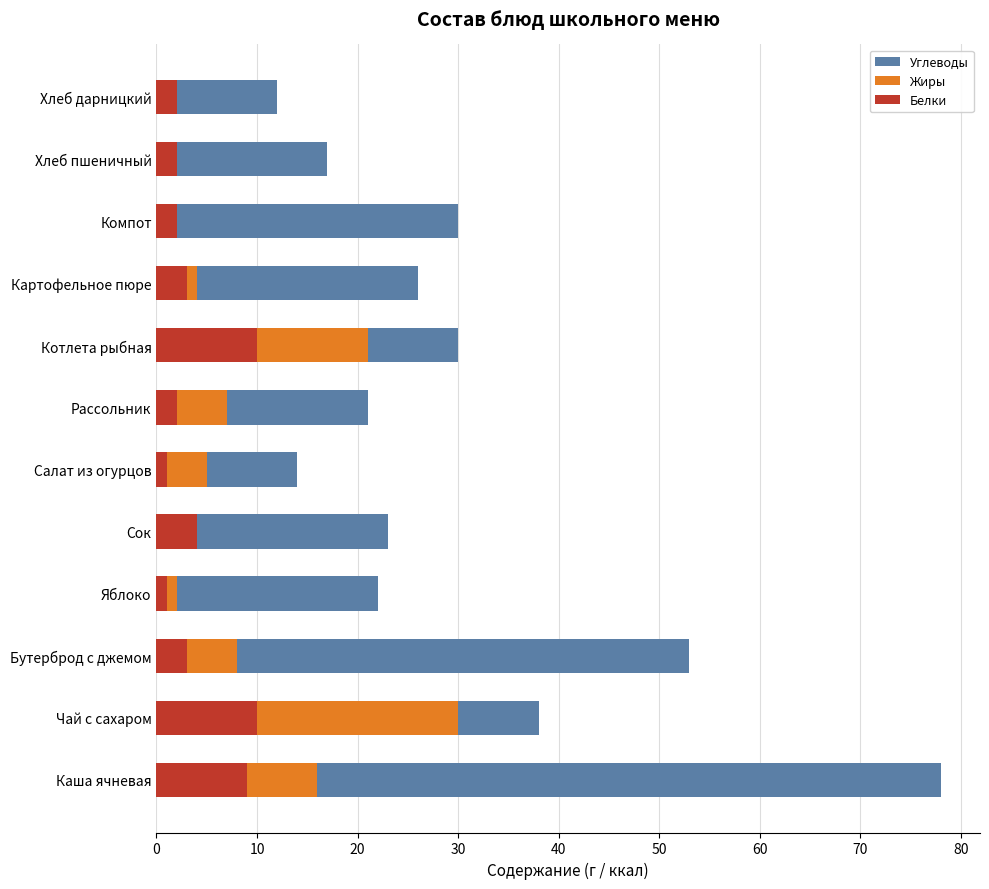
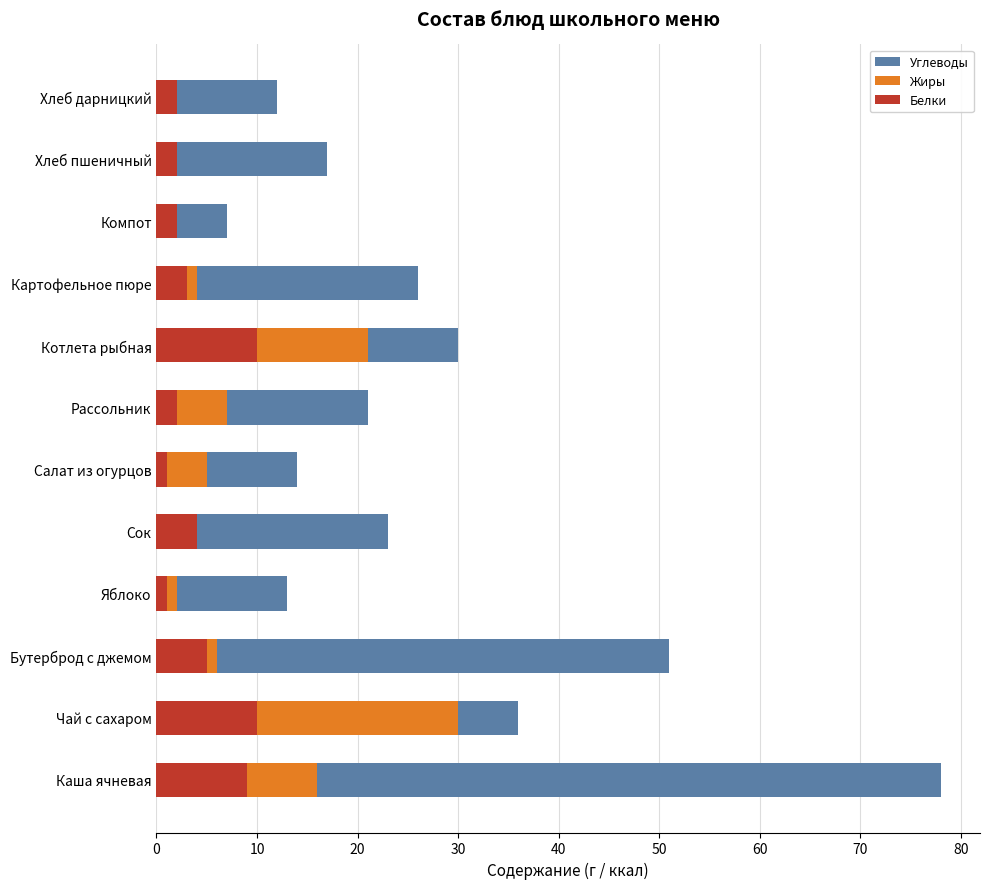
Углеводы, Компот: 28 -> 5
Углеводы, Яблоко: 20 -> 11
Белки, Бутерброд с джемом: 3 -> 5
Жиры, Бутерброд с джемом: 5 -> 1
Углеводы, Чай с сахаром: 8 -> 6
